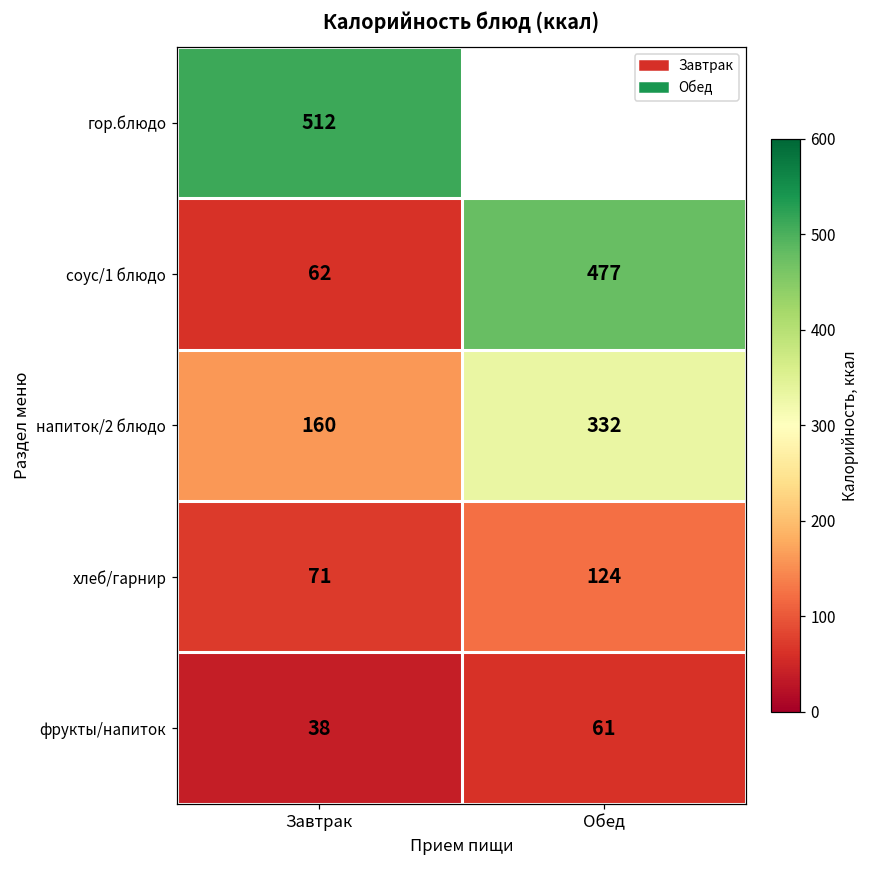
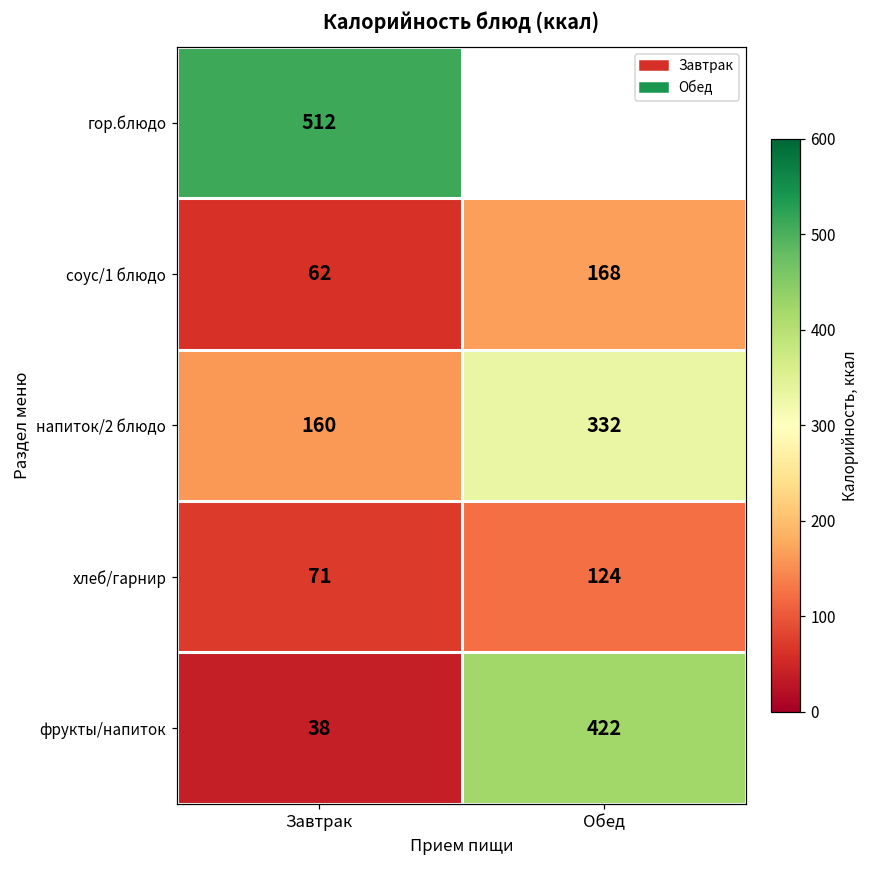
соус/1 блюдо, Обед: 477 -> 168
фрукты/напиток, Обед: 61 -> 422
